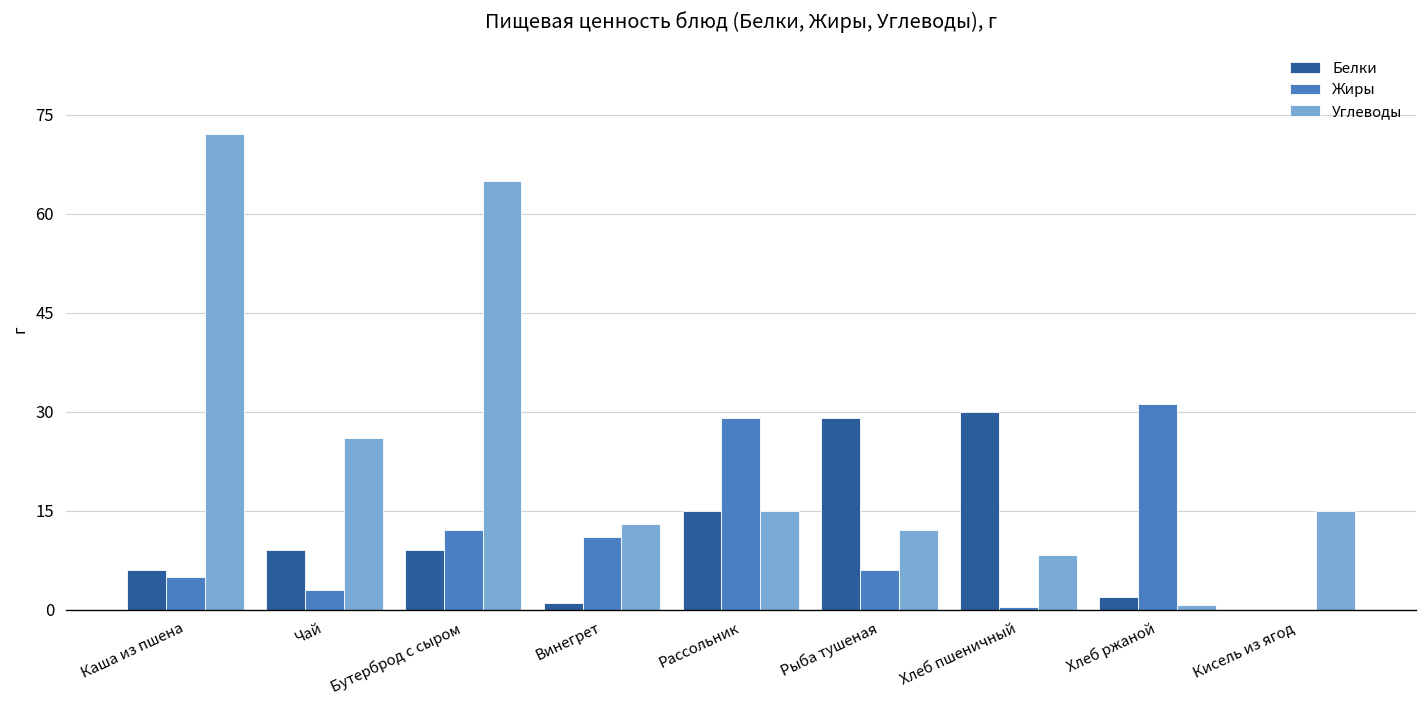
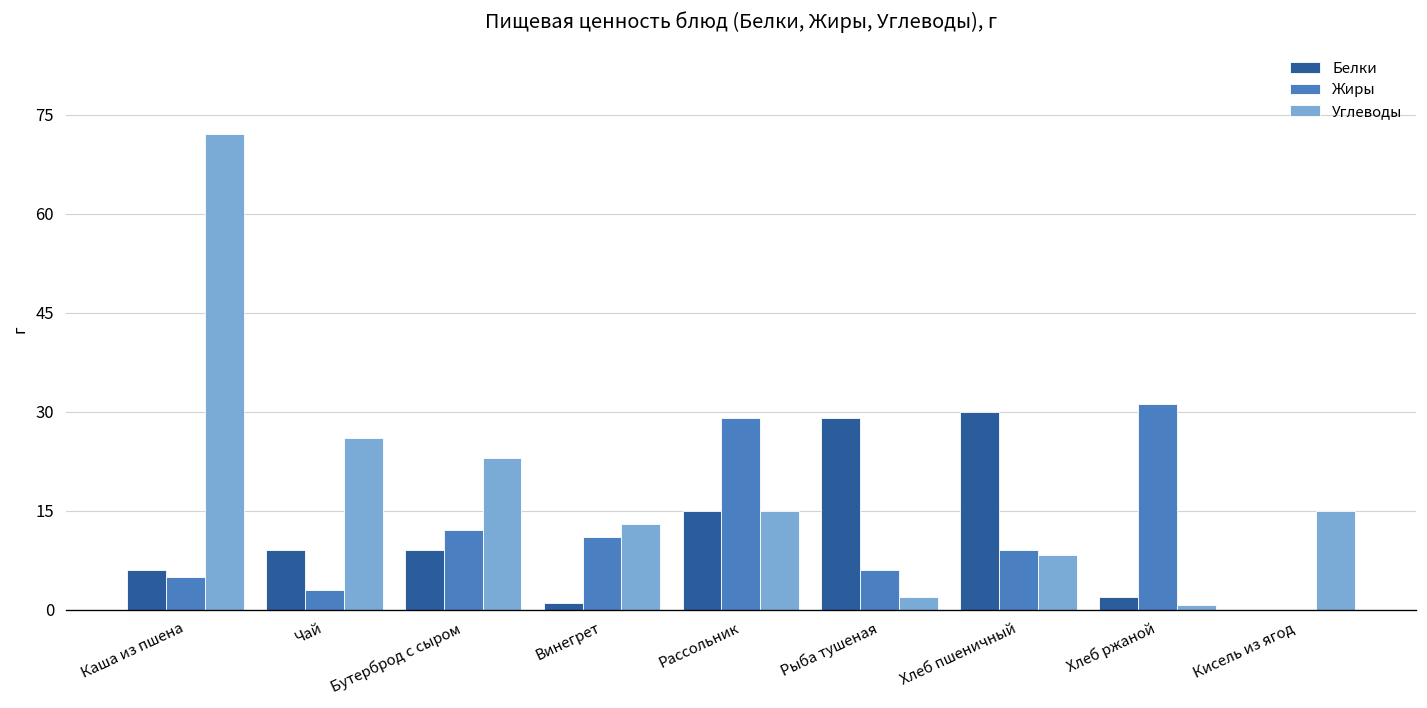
Углеводы, Бутерброд с сыром: 65 -> 23
Углеводы, Рыба тушеная: 12 -> 2
Жиры, Хлеб пшеничный: 0 -> 9
